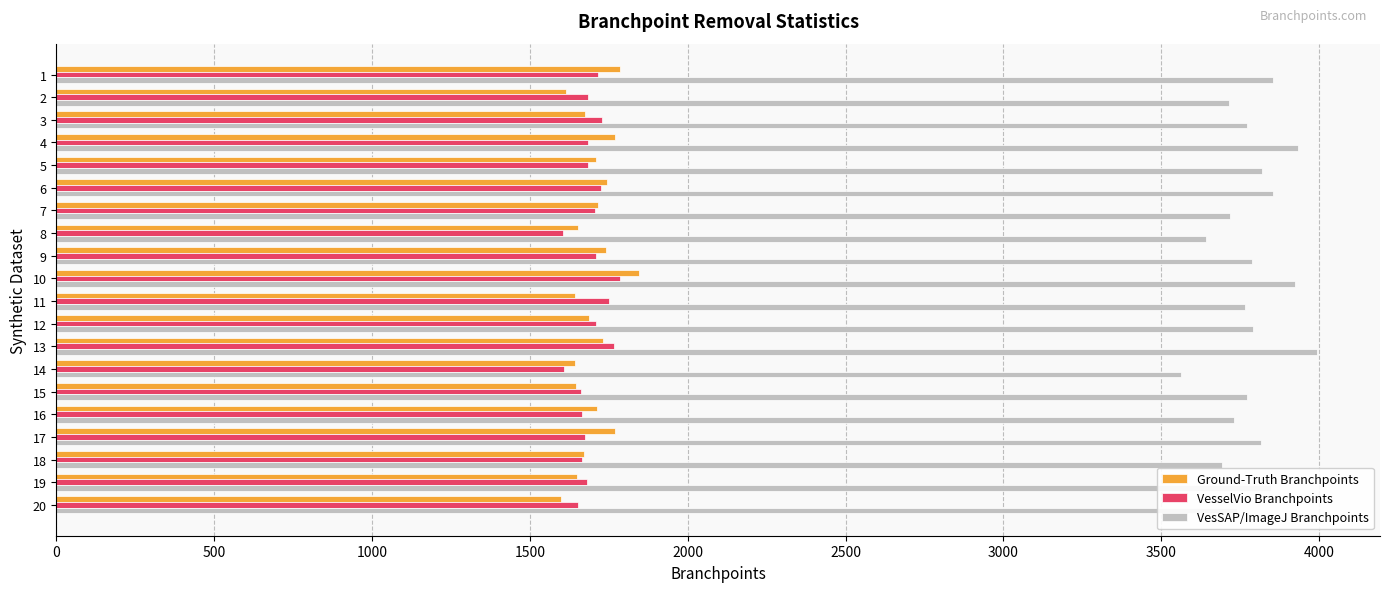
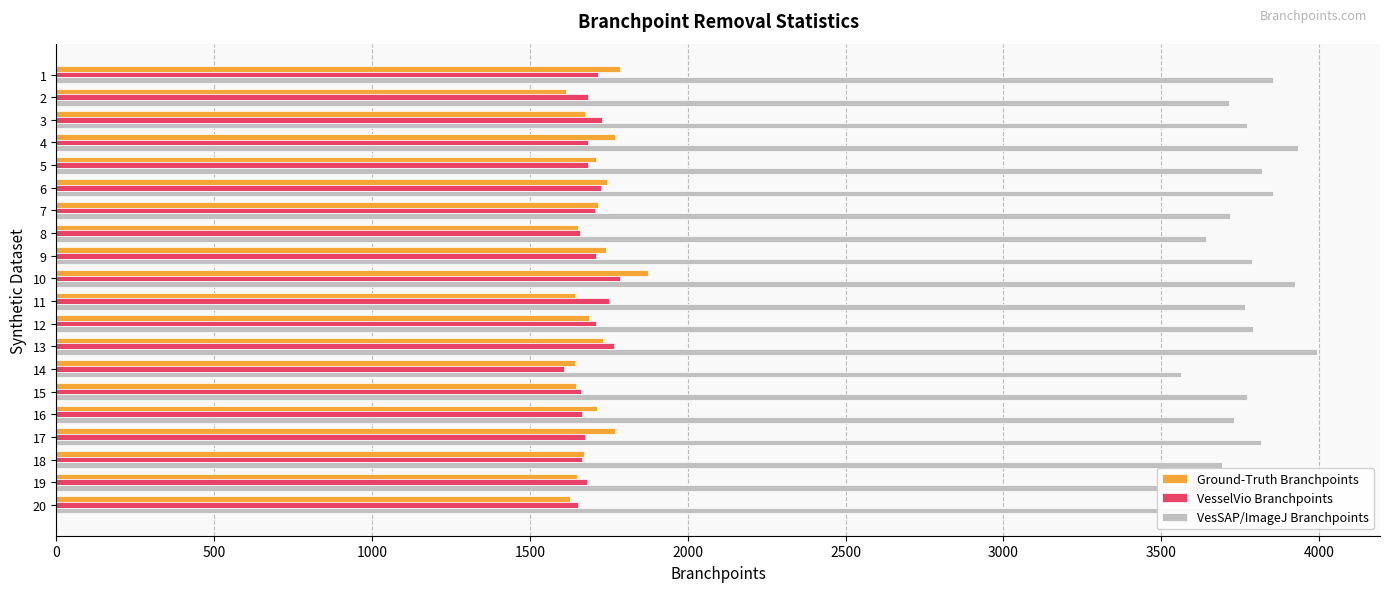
VesselVio Branchpoints, 8: 1610 -> 1660
Ground-Truth Branchpoints, 10: 1850 -> 1870
Ground-Truth Branchpoints, 20: 1600 -> 1630
